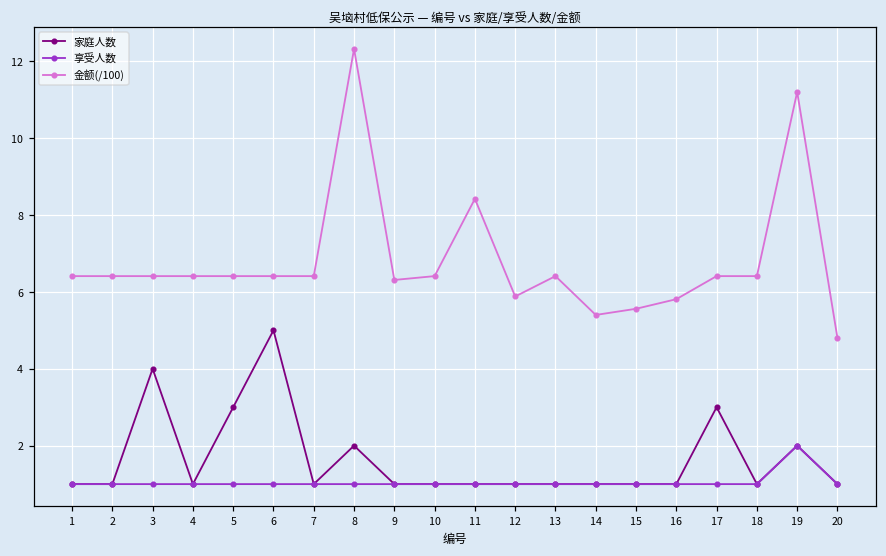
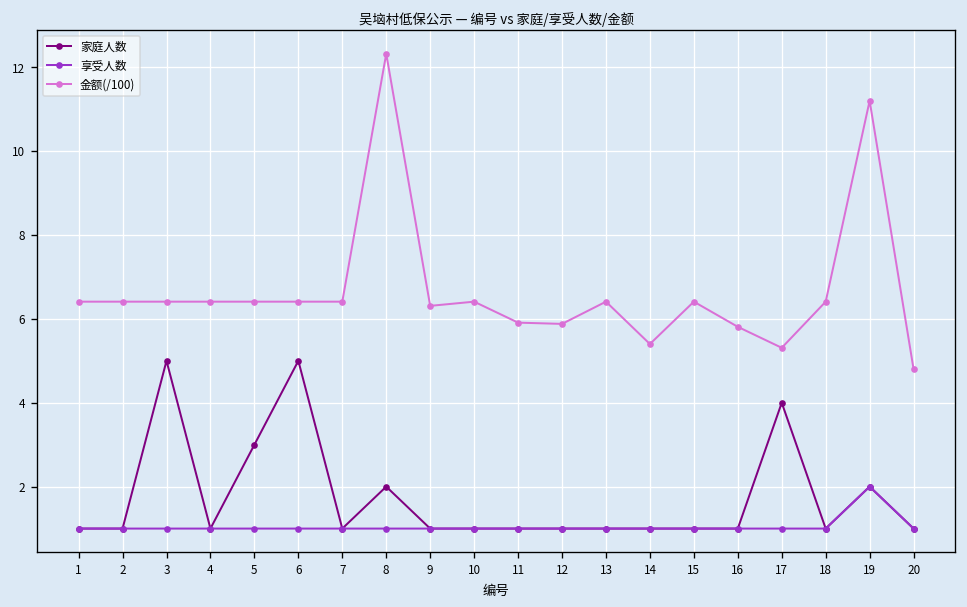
家庭人数, 3: 4 -> 5
金额(/100), 11: 8.4 -> 5.9
金额(/100), 15: 5.6 -> 6.4
家庭人数, 17: 3 -> 4
金额(/100), 17: 6.4 -> 5.3
